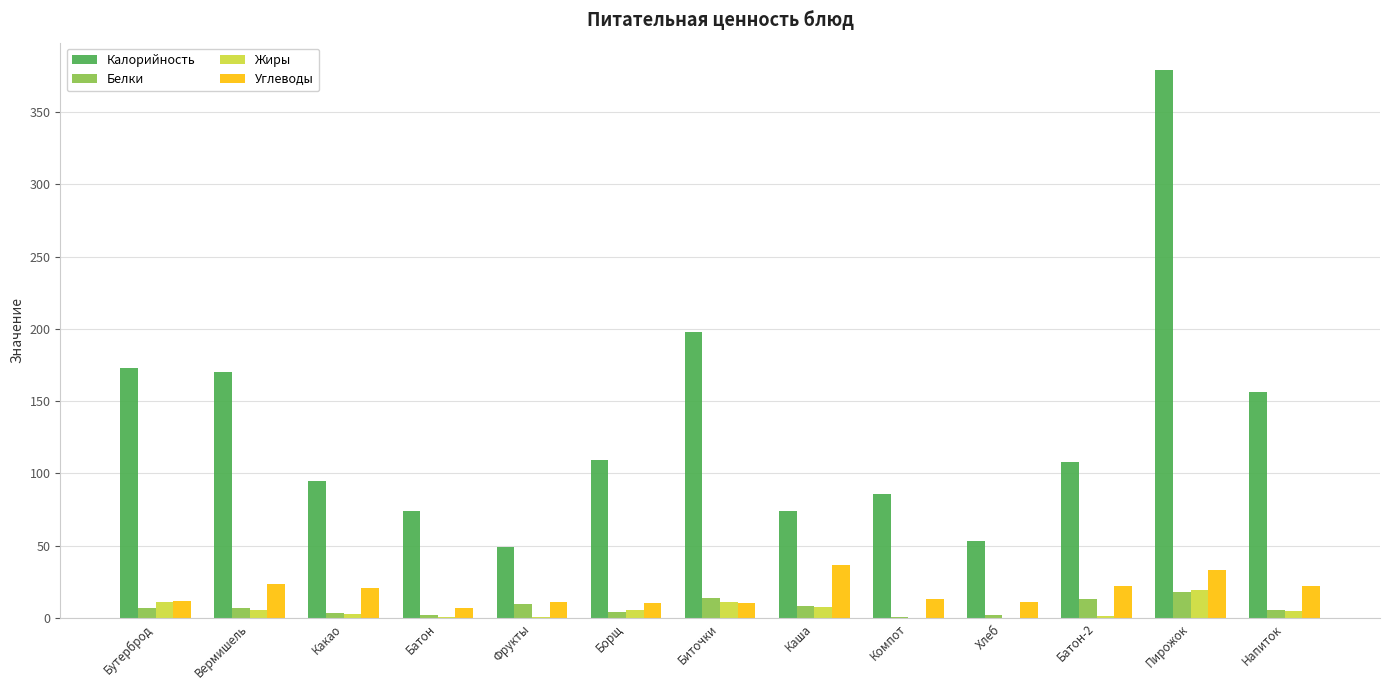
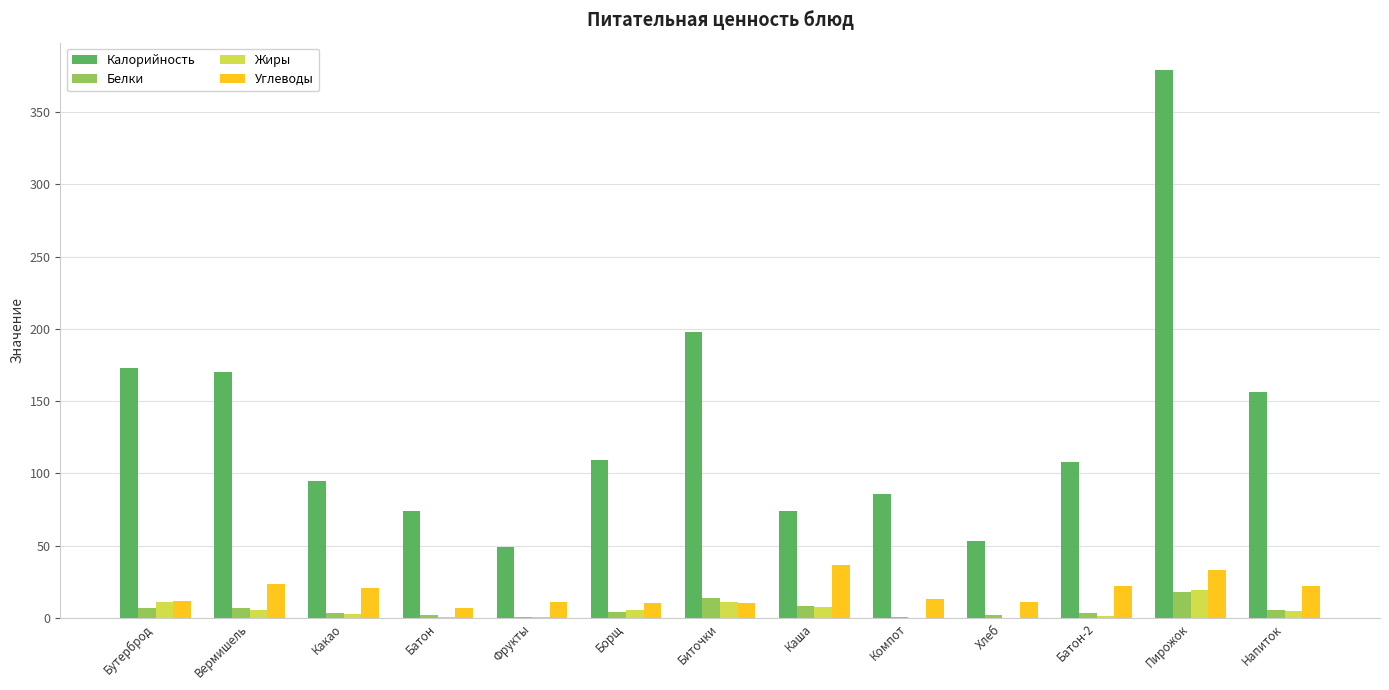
Белки, Фрукты: 10 -> 0
Белки, Батон-2: 14 -> 3
